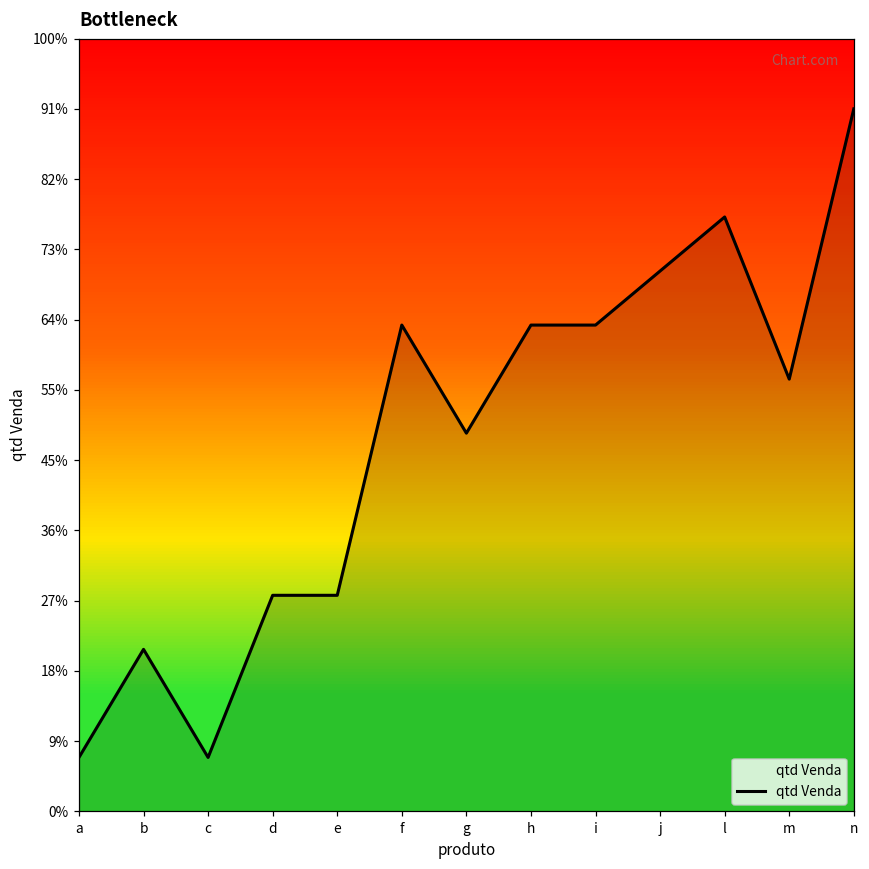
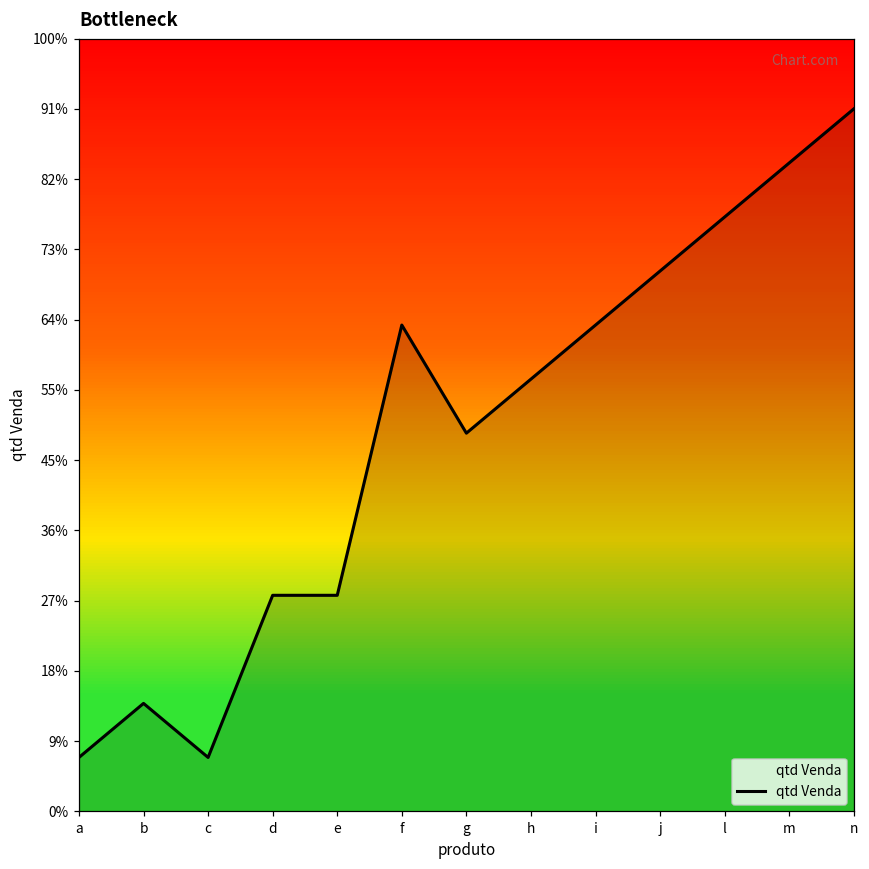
b: 21% -> 14%
h: 63% -> 56%
m: 56% -> 84%
